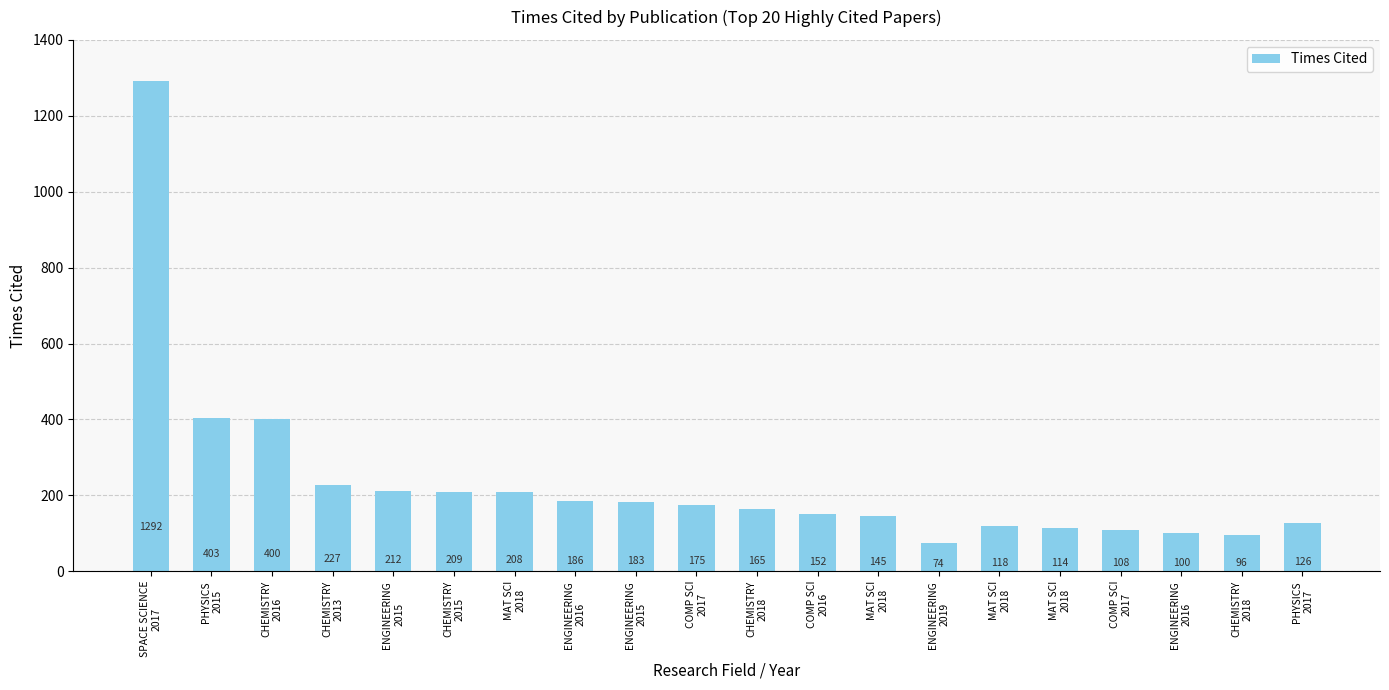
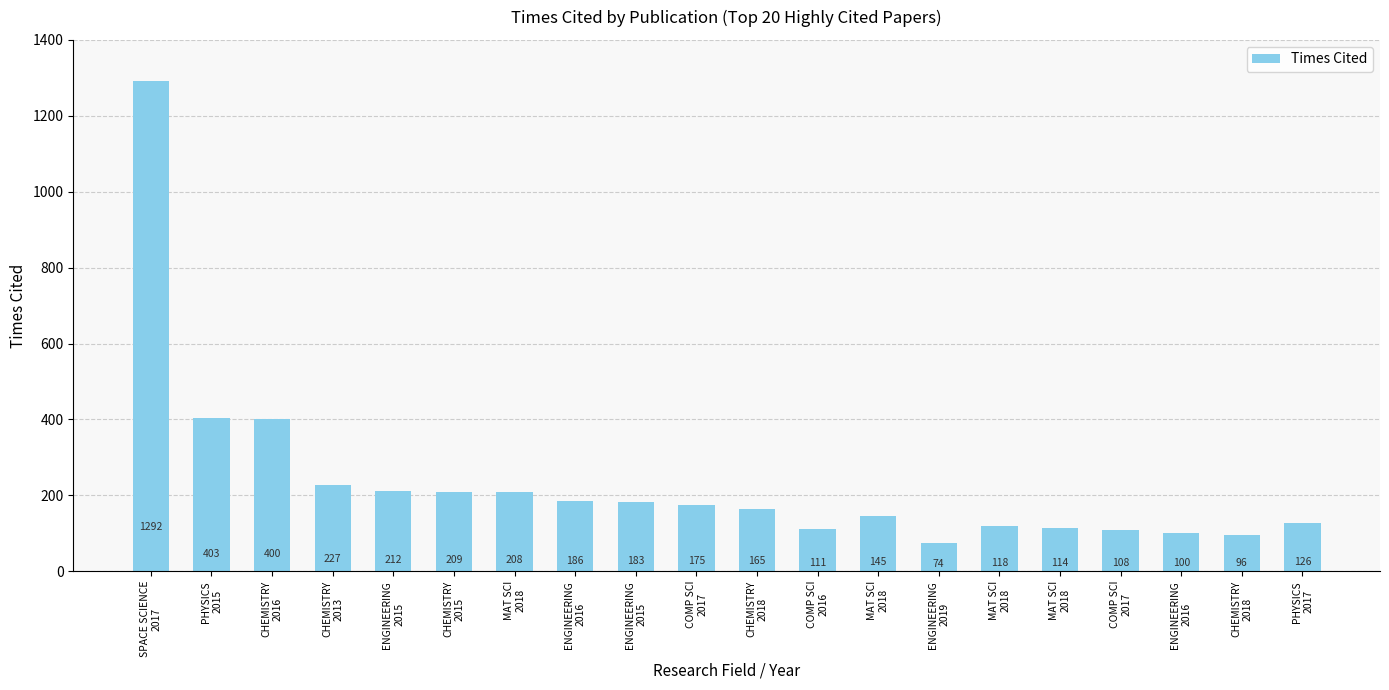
COMP SCI 2016: 152 -> 111
